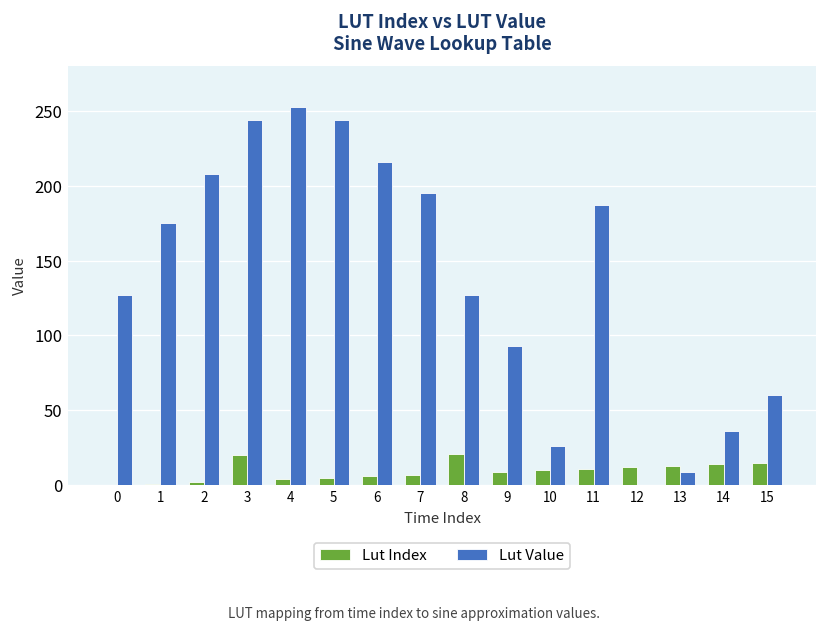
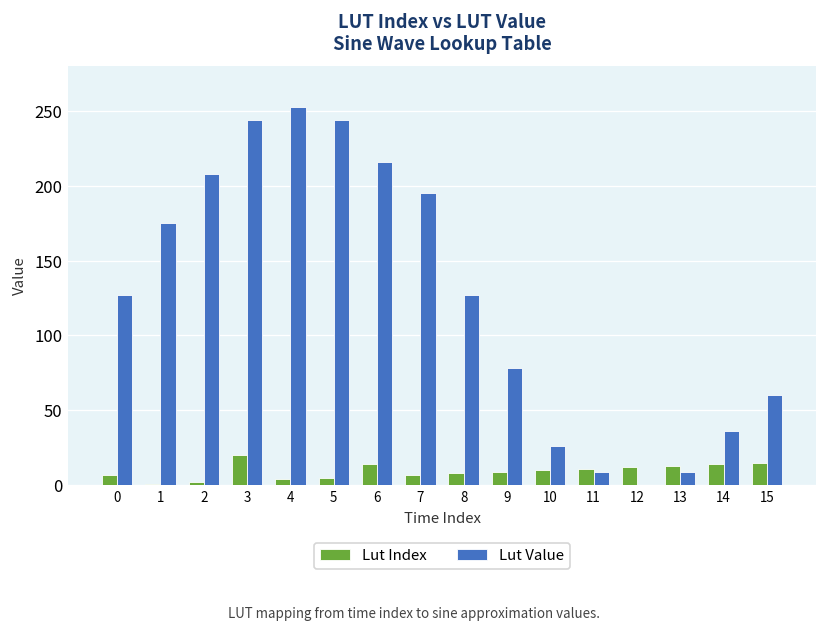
Lut Index, 0: 0 -> 7
Lut Index, 6: 6 -> 14
Lut Index, 8: 21 -> 8
Lut Value, 9: 93 -> 78
Lut Value, 11: 187 -> 9
